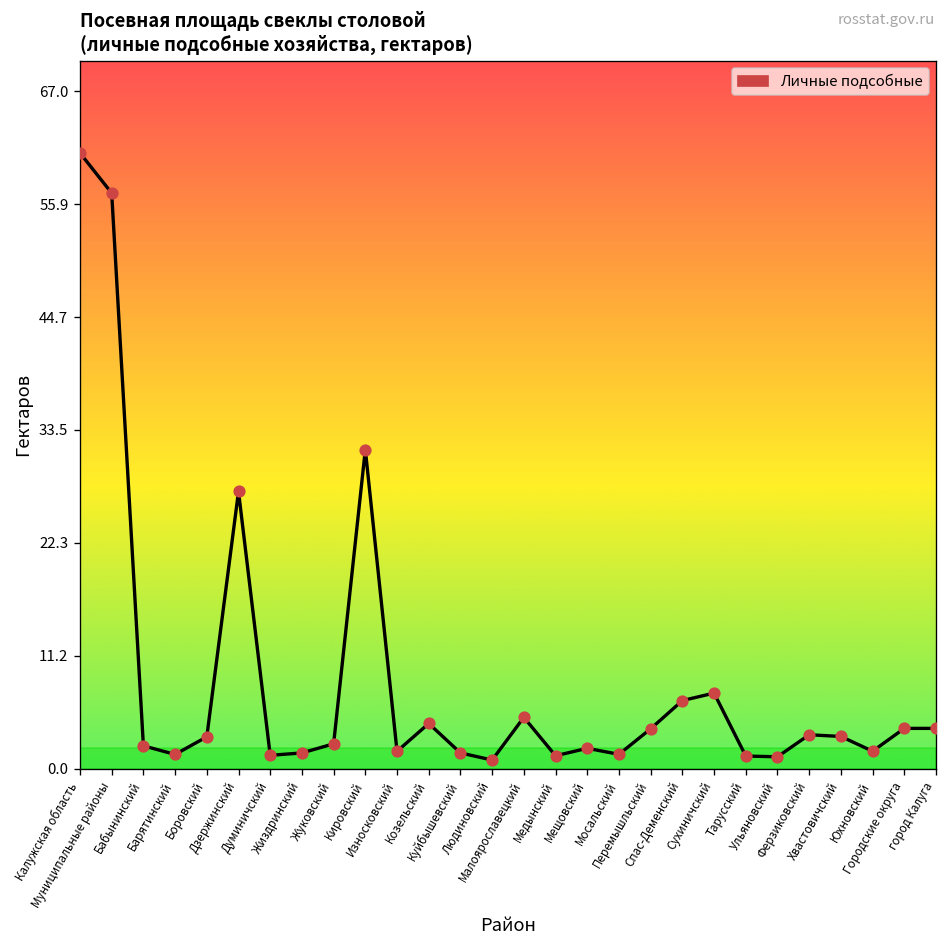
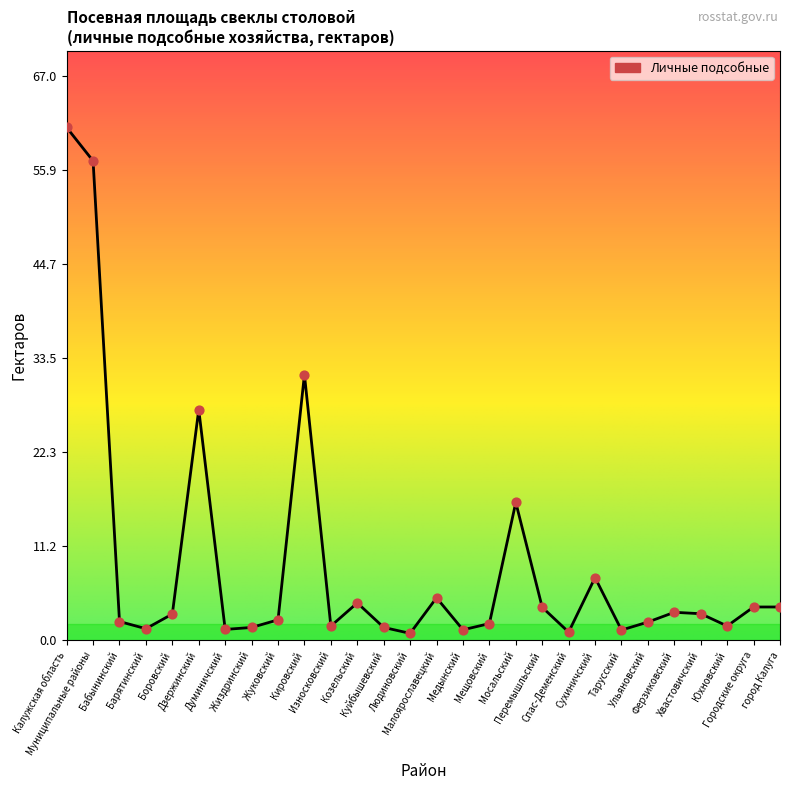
Мосальский: 1 -> 16
Спас-Деменский: 7 -> 1
Ульяновский: 1 -> 2
